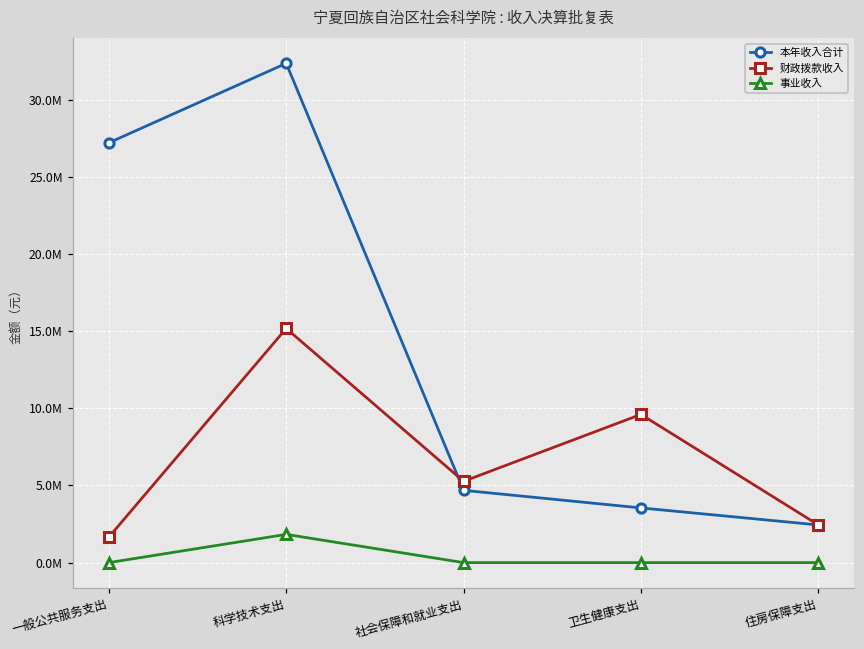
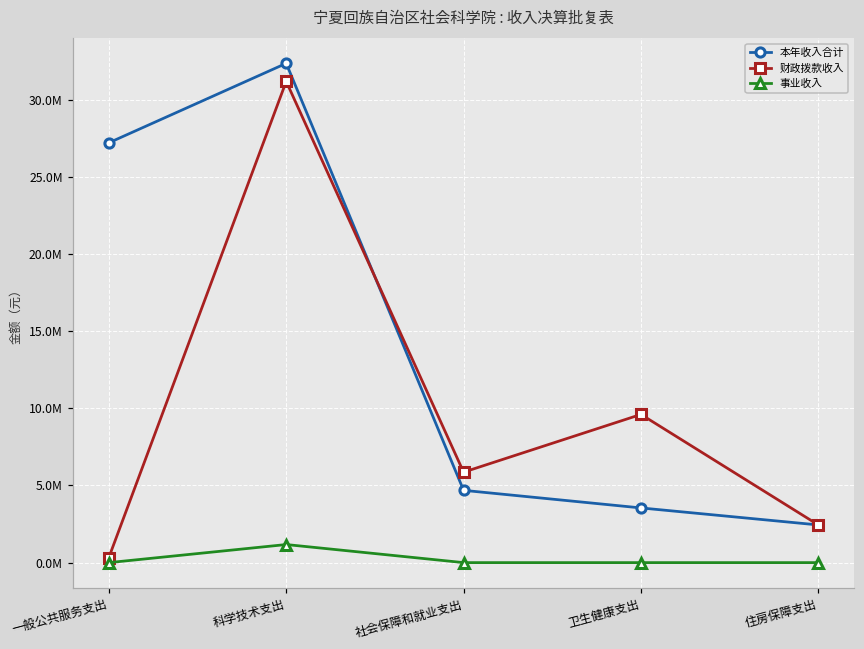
财政拨款收入, 一般公共服务支出: 1700000 -> 300000
财政拨款收入, 科学技术支出: 15200000 -> 31200000
事业收入, 科学技术支出: 1800000 -> 1200000
财政拨款收入, 社会保障和就业支出: 5300000 -> 5900000
